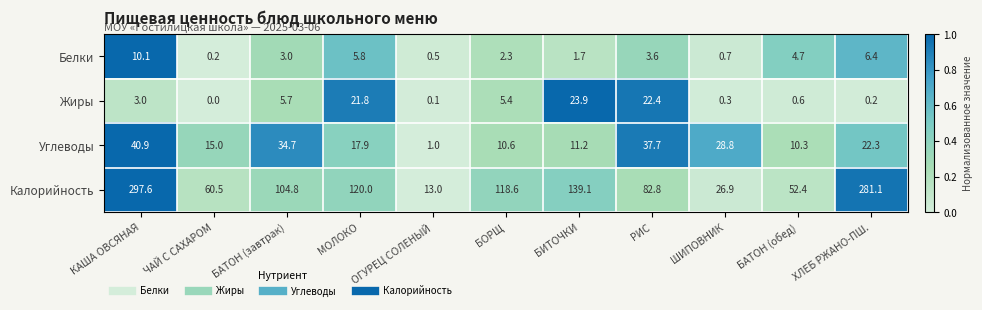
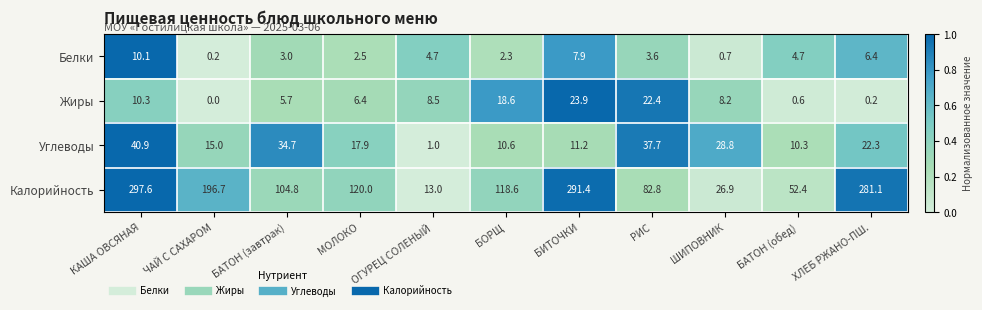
Белки, МОЛОКО: 5.8 -> 2.5
Белки, ОГУРЕЦ СОЛЕНЫЙ: 0.5 -> 4.7
Белки, БИТОЧКИ: 1.7 -> 7.9
Жиры, КАША ОВСЯНАЯ: 3.0 -> 10.3
Жиры, МОЛОКО: 21.8 -> 6.4
Жиры, ОГУРЕЦ СОЛЕНЫЙ: 0.1 -> 8.5
Жиры, БОРЩ: 5.4 -> 18.6
Жиры, ШИПОВНИК: 0.3 -> 8.2
Калорийность, ЧАЙ С САХАРОМ: 60.5 -> 196.7
Калорийность, БИТОЧКИ: 139.1 -> 291.4
